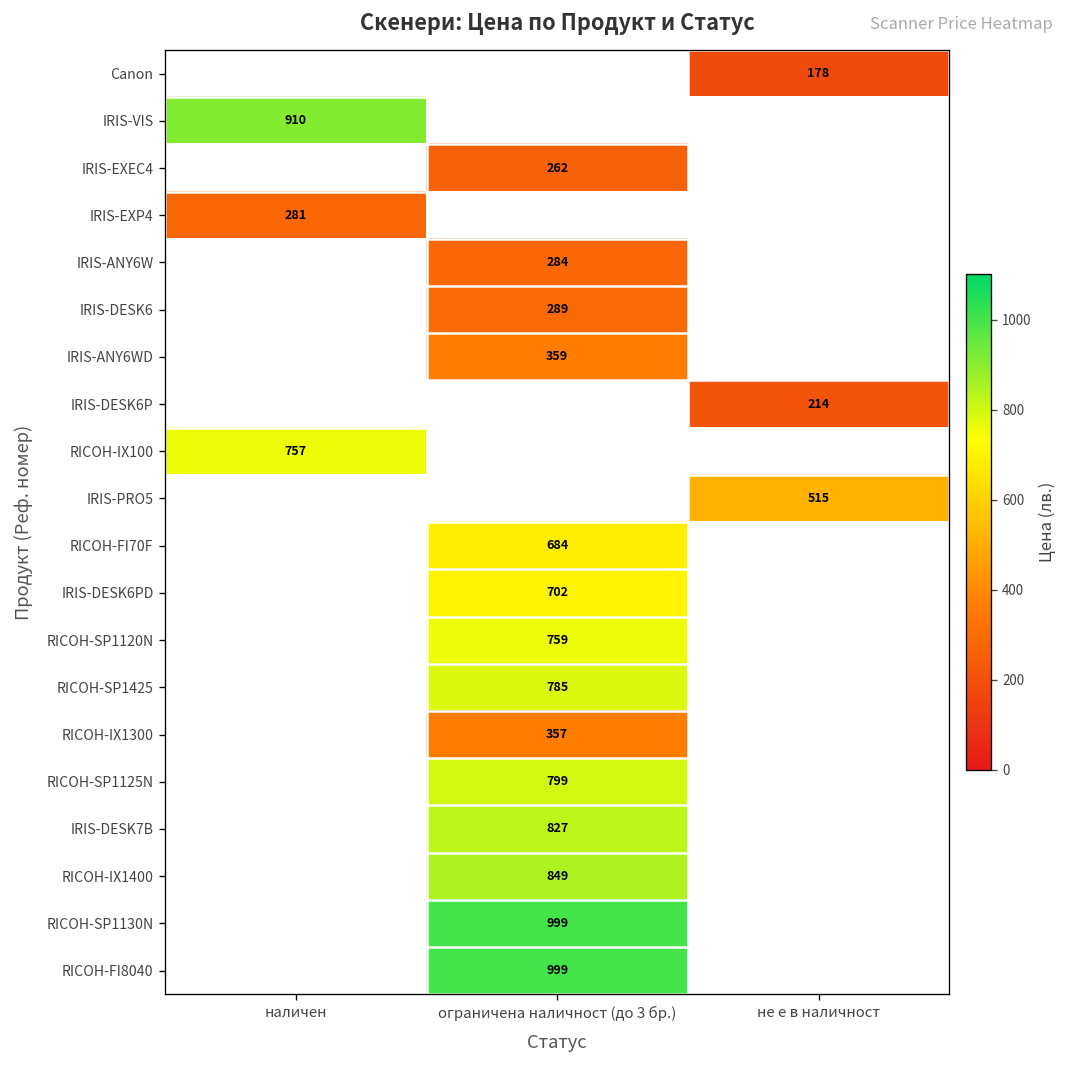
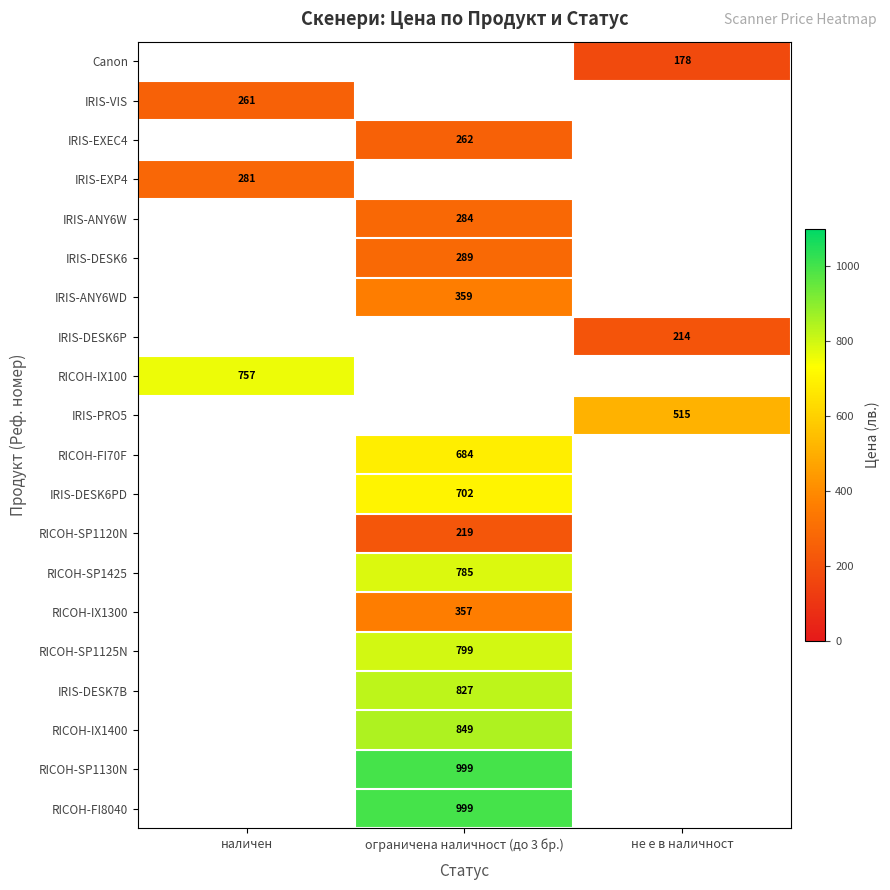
IRIS-VIS, наличен: 910 -> 261
RICOH-SP1120N, ограничена наличност (до 3 бр.): 759 -> 219
